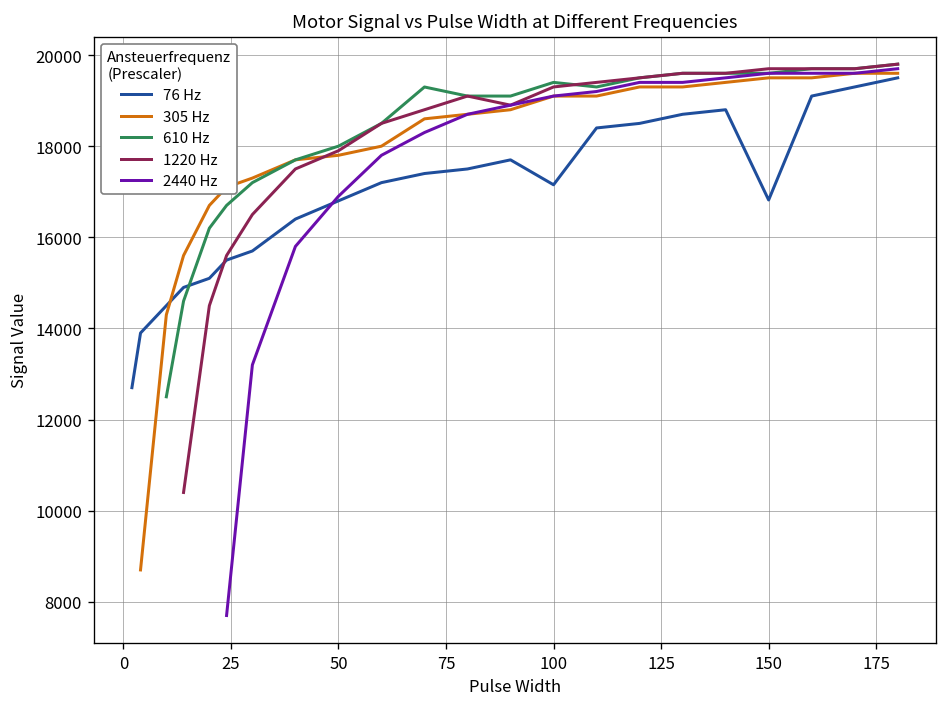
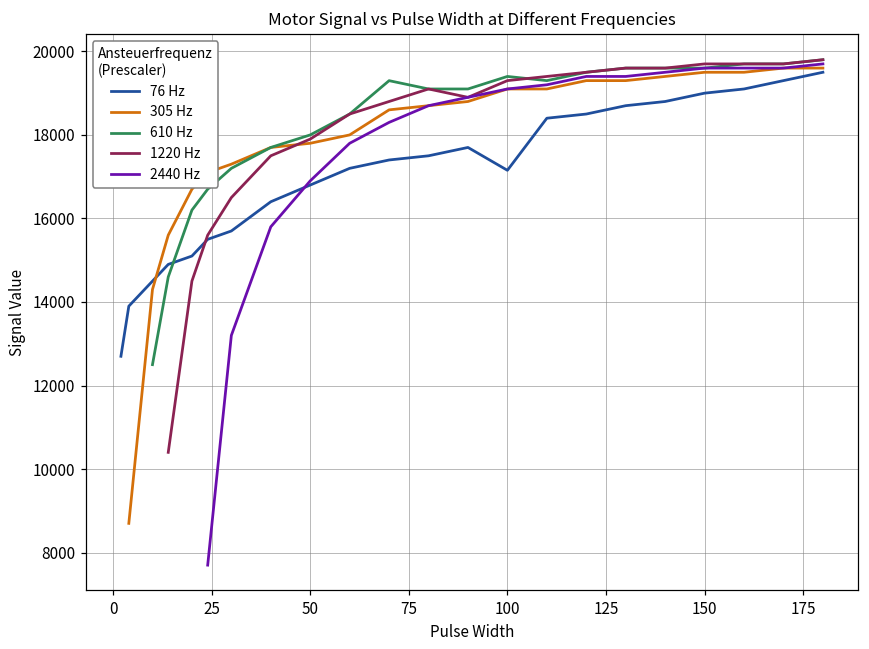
76 Hz, 150: 16800 -> 19000
